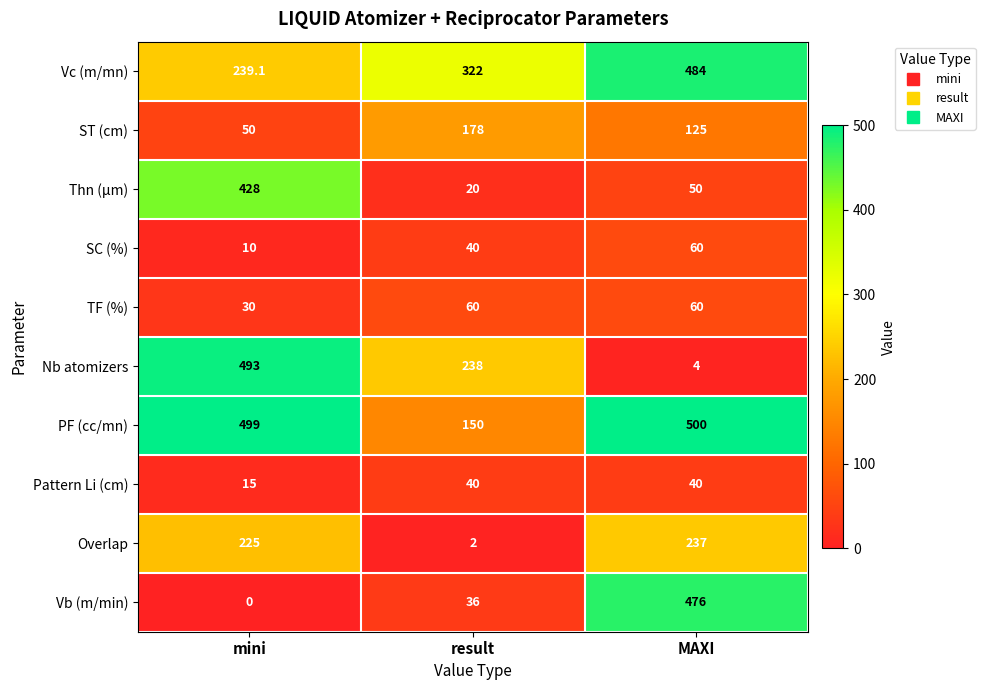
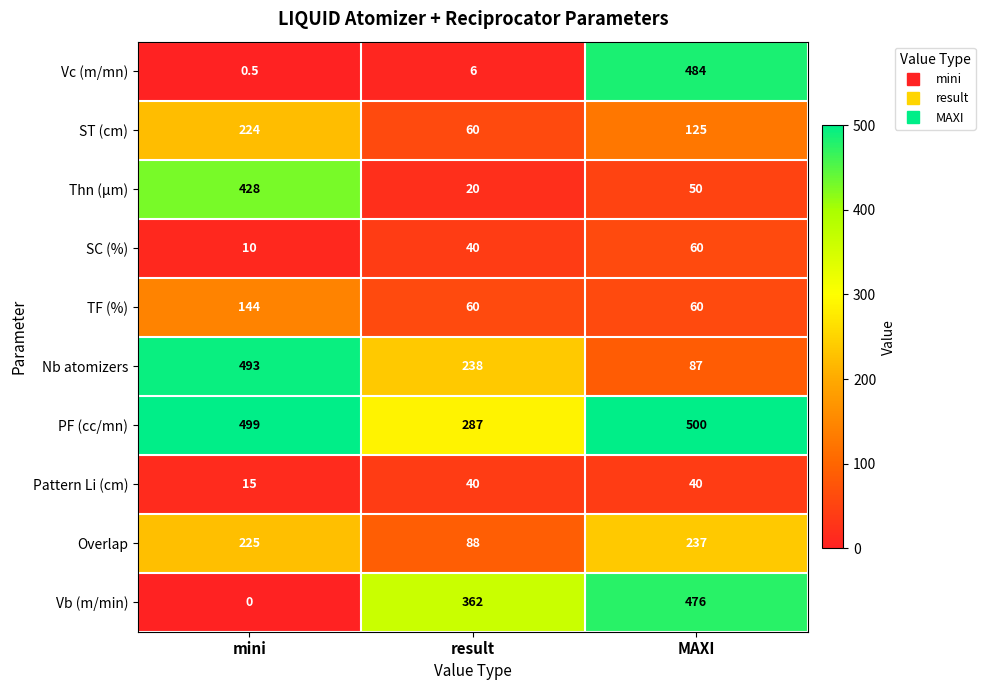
Vc (m/mn), mini: 239.1 -> 0.5
Vc (m/mn), result: 322 -> 6
ST (cm), mini: 50 -> 224
ST (cm), result: 178 -> 60
TF (%), mini: 30 -> 144
Nb atomizers, MAXI: 4 -> 87
PF (cc/mn), result: 150 -> 287
Overlap, result: 2 -> 88
Vb (m/min), result: 36 -> 362
